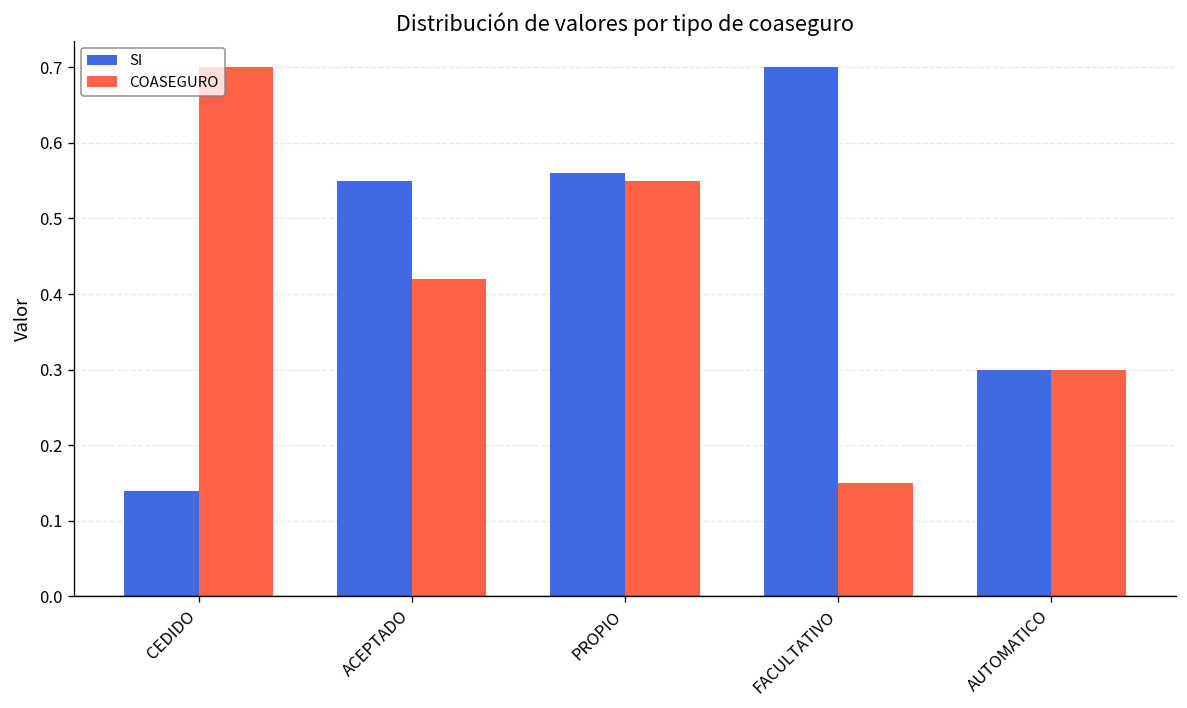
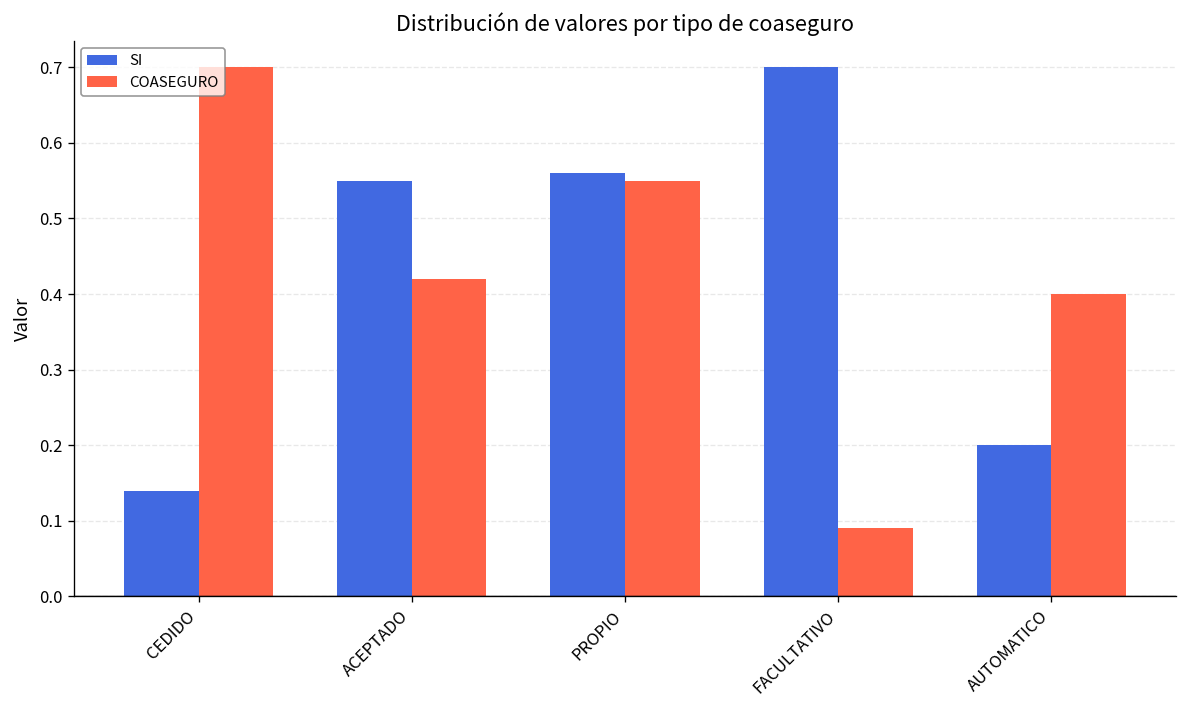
COASEGURO, FACULTATIVO: 0.15 -> 0.09
SI, AUTOMATICO: 0.3 -> 0.2
COASEGURO, AUTOMATICO: 0.3 -> 0.4
